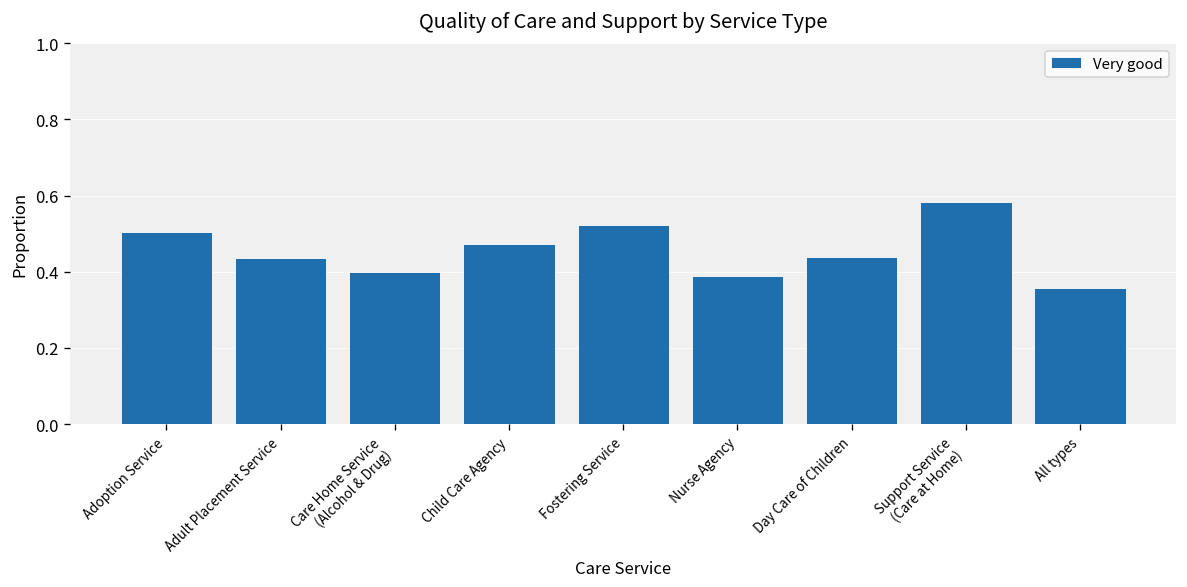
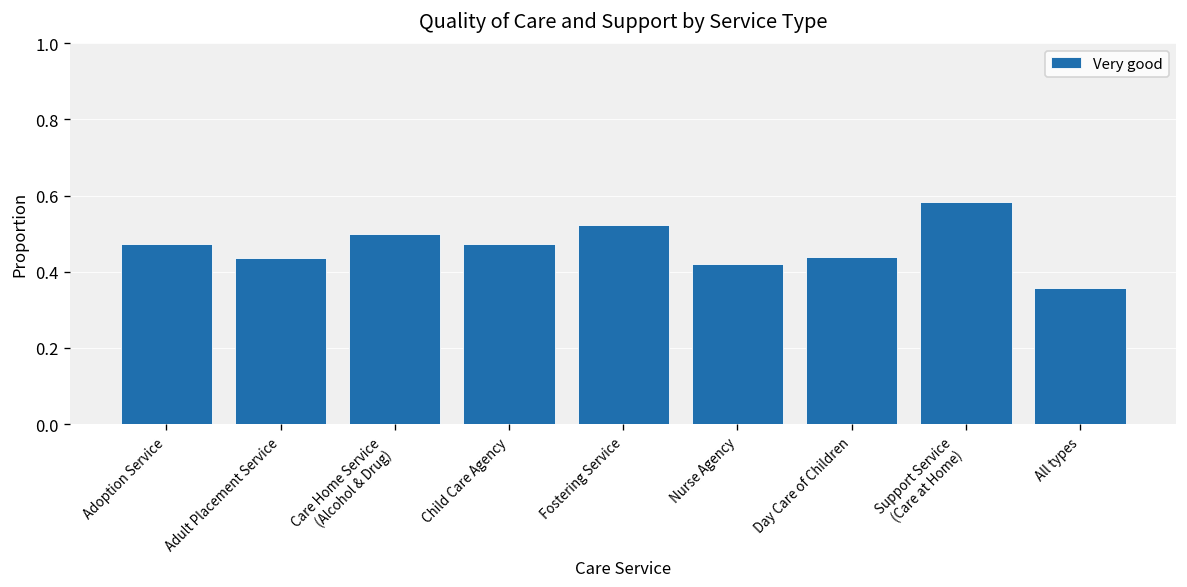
Adoption Service: 0.51 -> 0.47
Care Home Service (Alcohol & Drug): 0.4 -> 0.5
Nurse Agency: 0.39 -> 0.42
